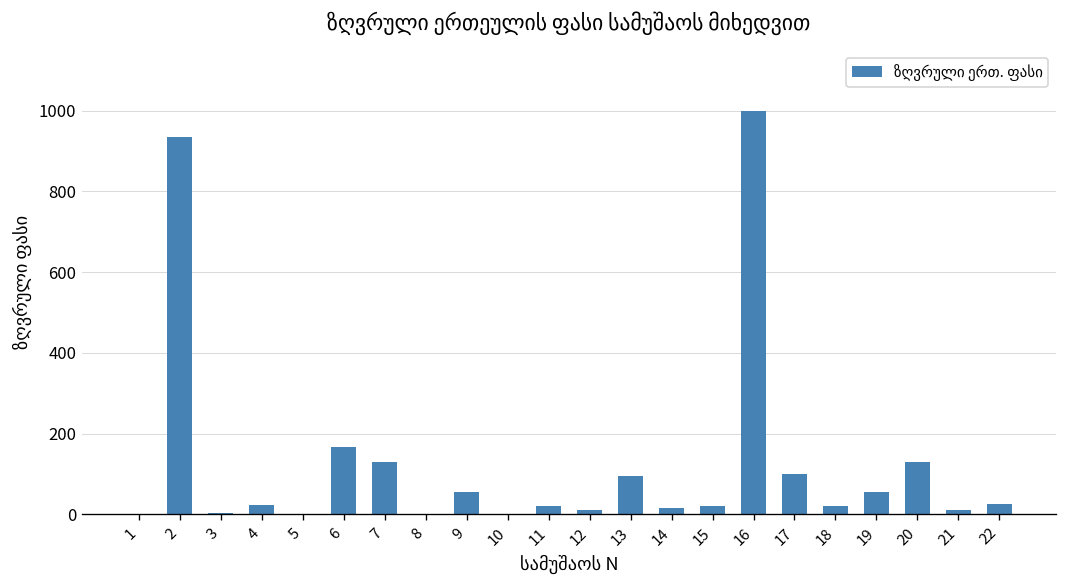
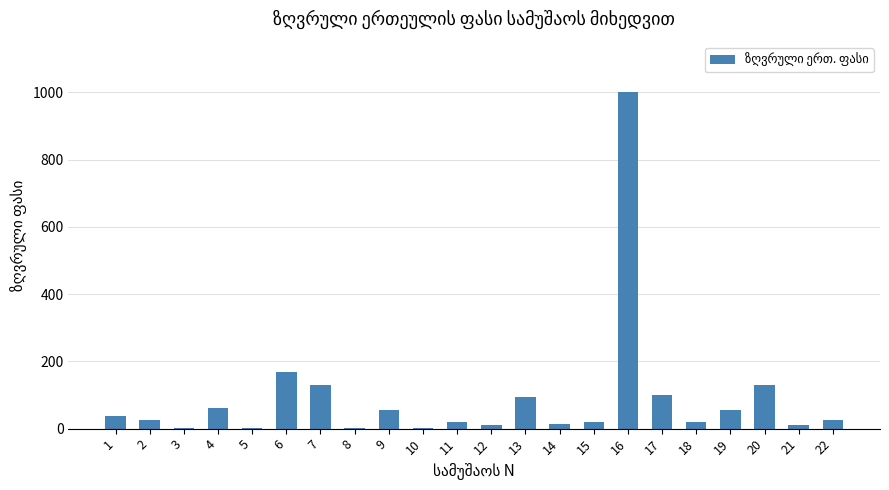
1: 0 -> 40
2: 940 -> 30
4: 20 -> 60
